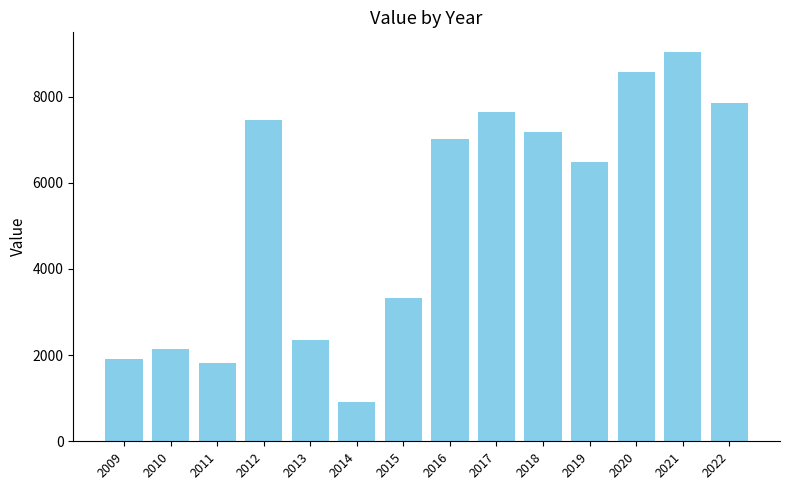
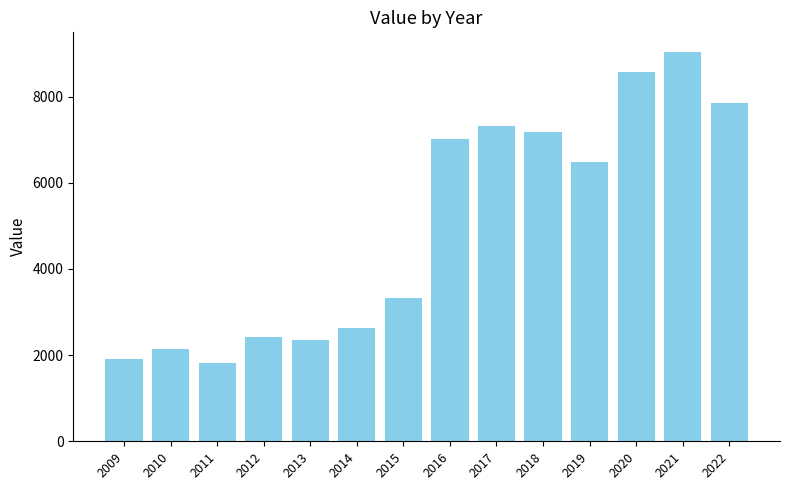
2012: 7500 -> 2400
2014: 900 -> 2600
2017: 7600 -> 7300
